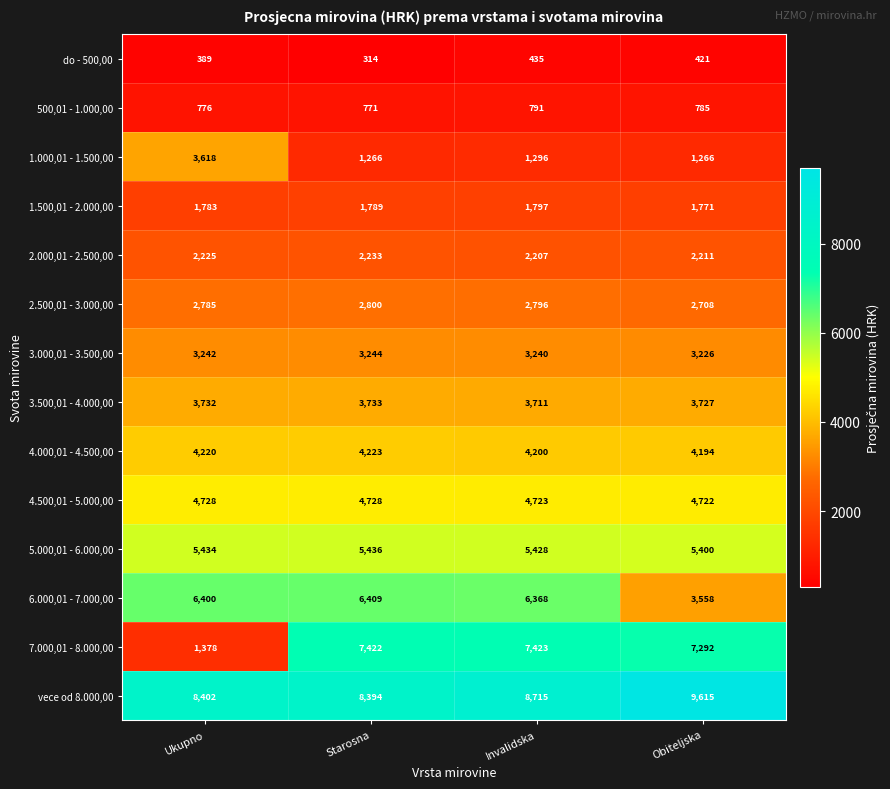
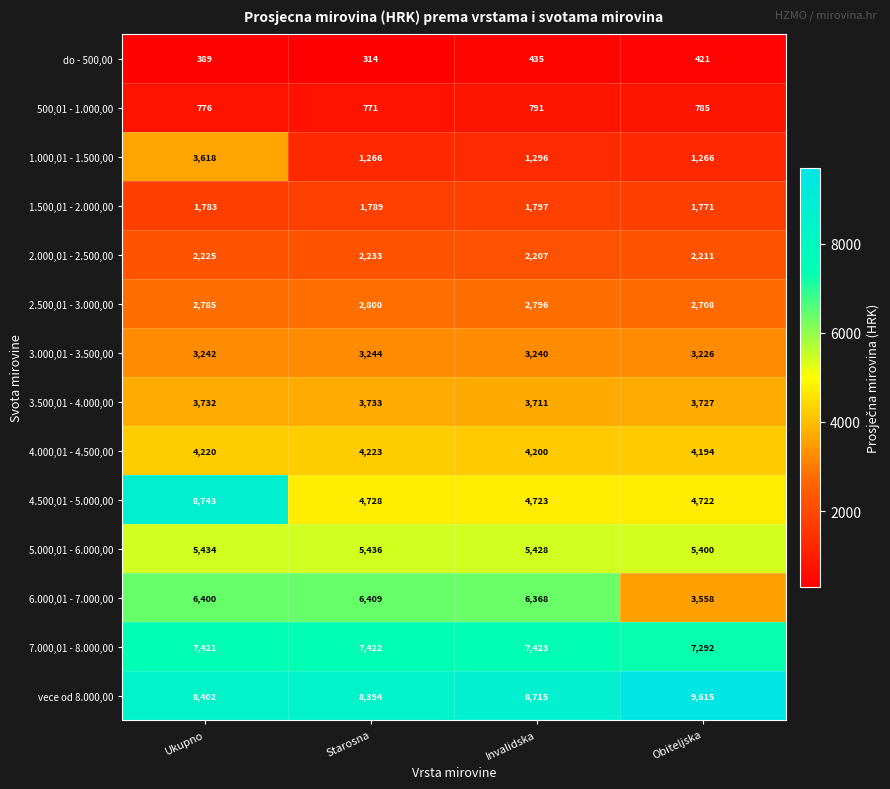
4.500,01 - 5.000,00, Ukupno: 4,728 -> 8,743
7.000,01 - 8.000,00, Ukupno: 1,378 -> 7,421
